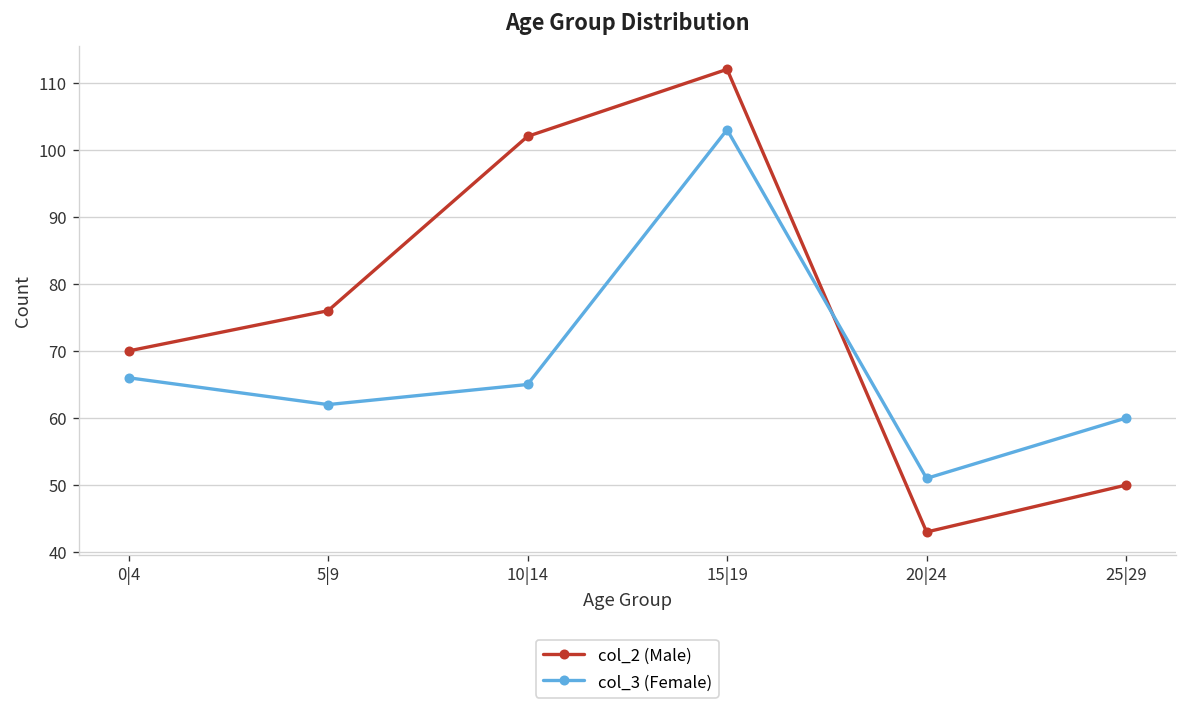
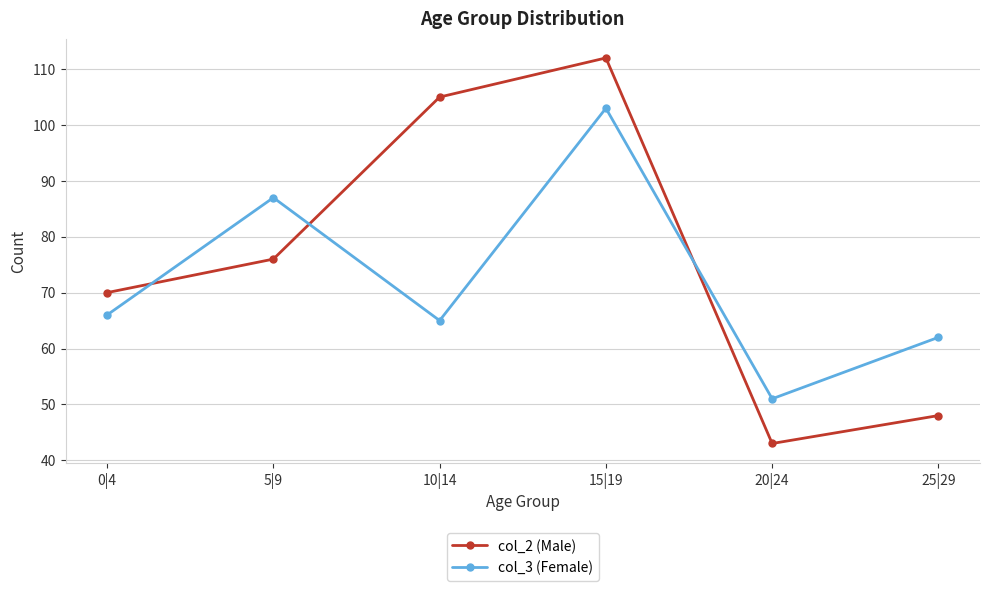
col_3 (Female), 5|9: 62 -> 87
col_2 (Male), 10|14: 102 -> 105
col_2 (Male), 25|29: 50 -> 48
col_3 (Female), 25|29: 60 -> 62
